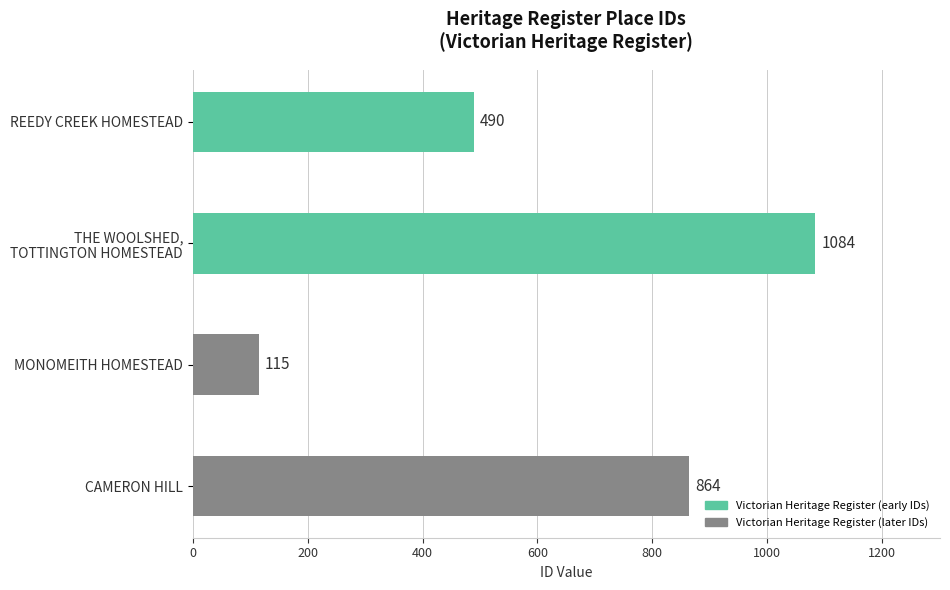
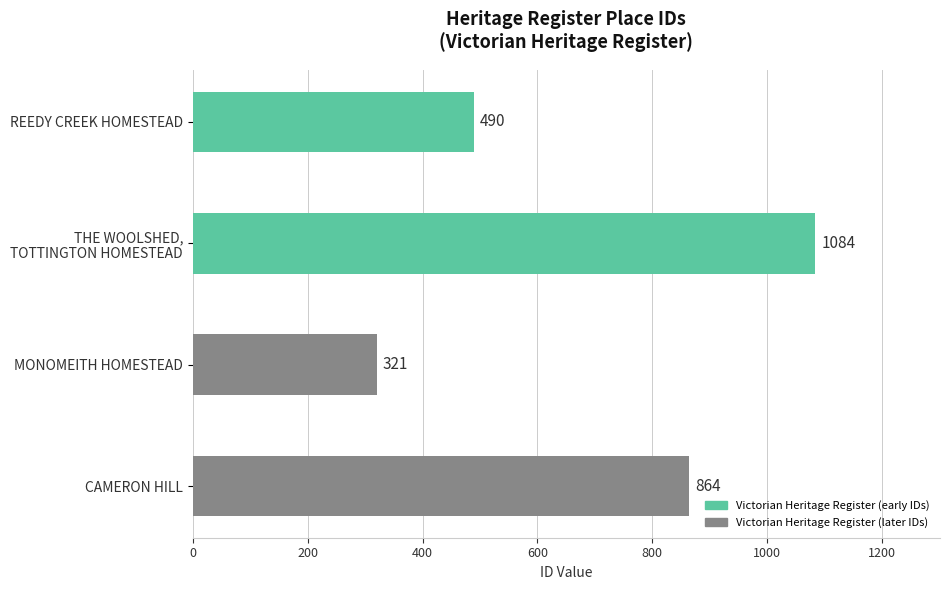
MONOMEITH HOMESTEAD: 115 -> 321
